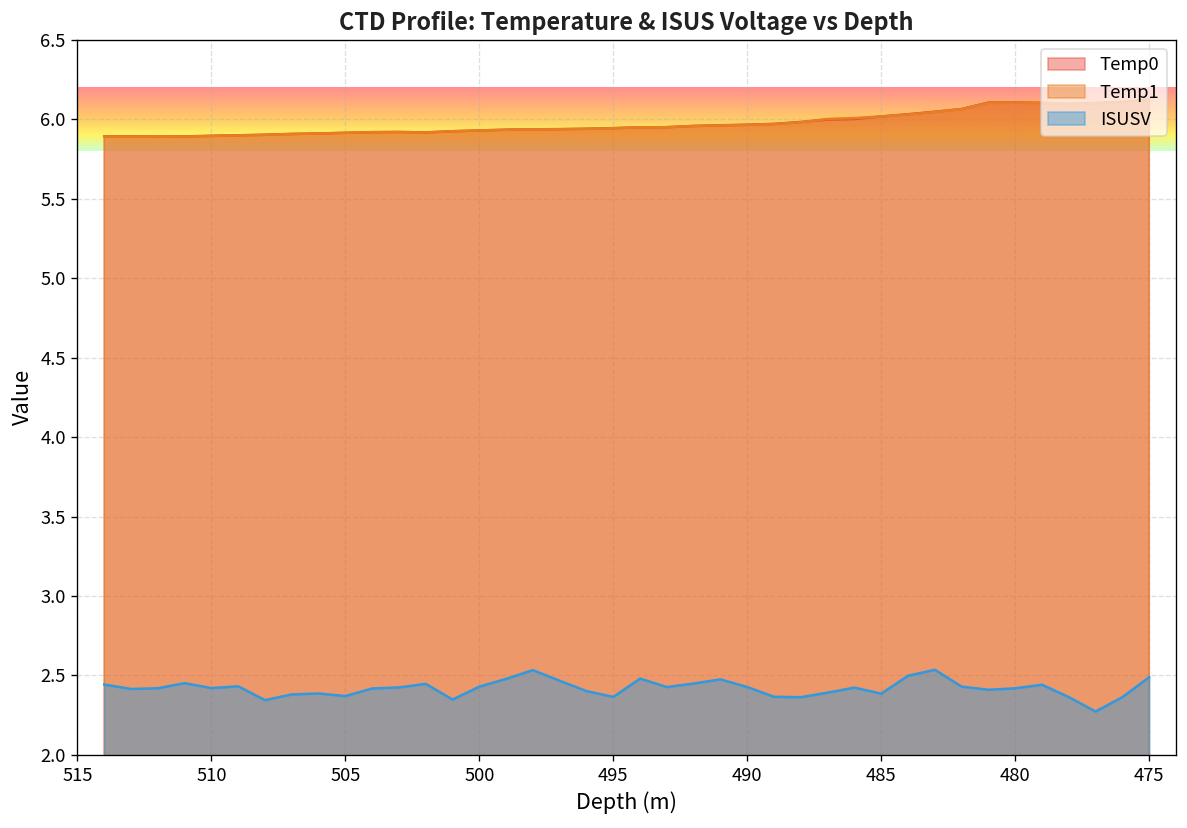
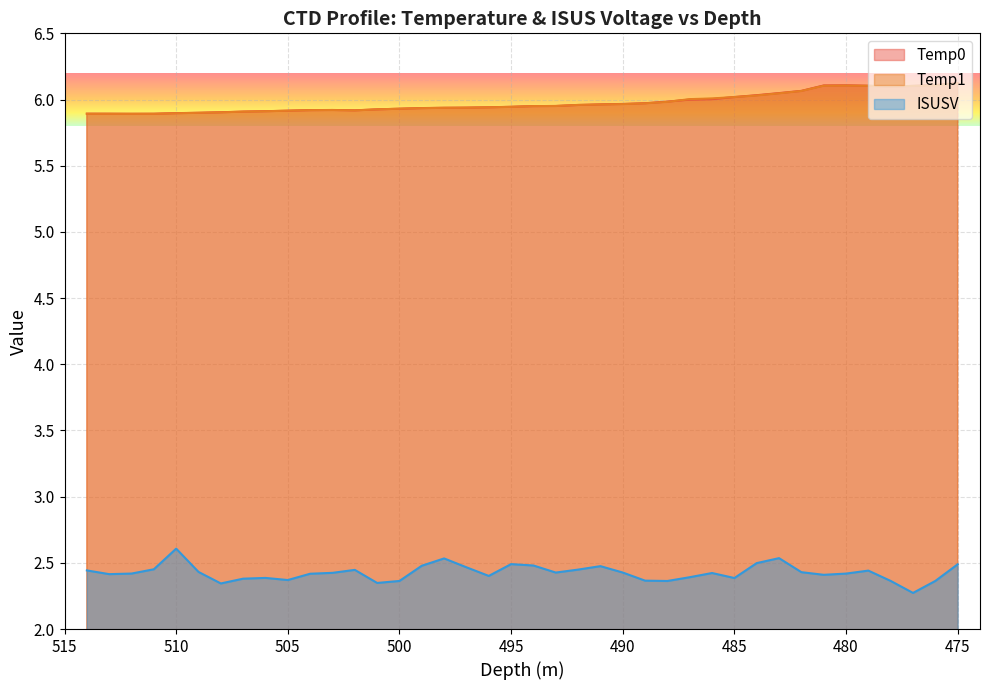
ISUSV, 510: 2.42 -> 2.61
ISUSV, 500: 2.43 -> 2.36
ISUSV, 495: 2.36 -> 2.49
